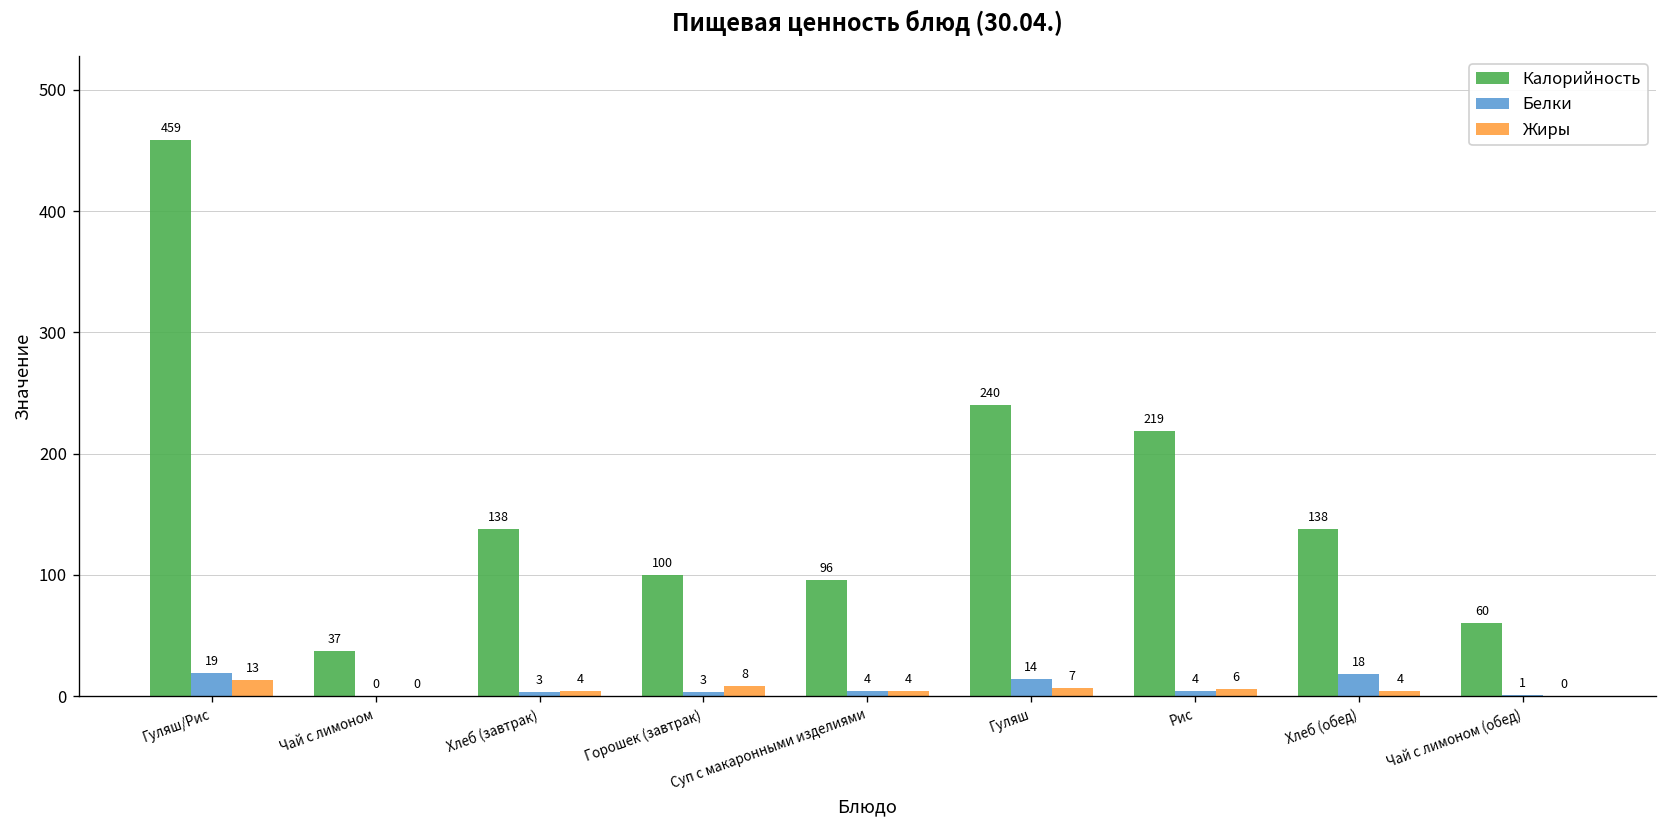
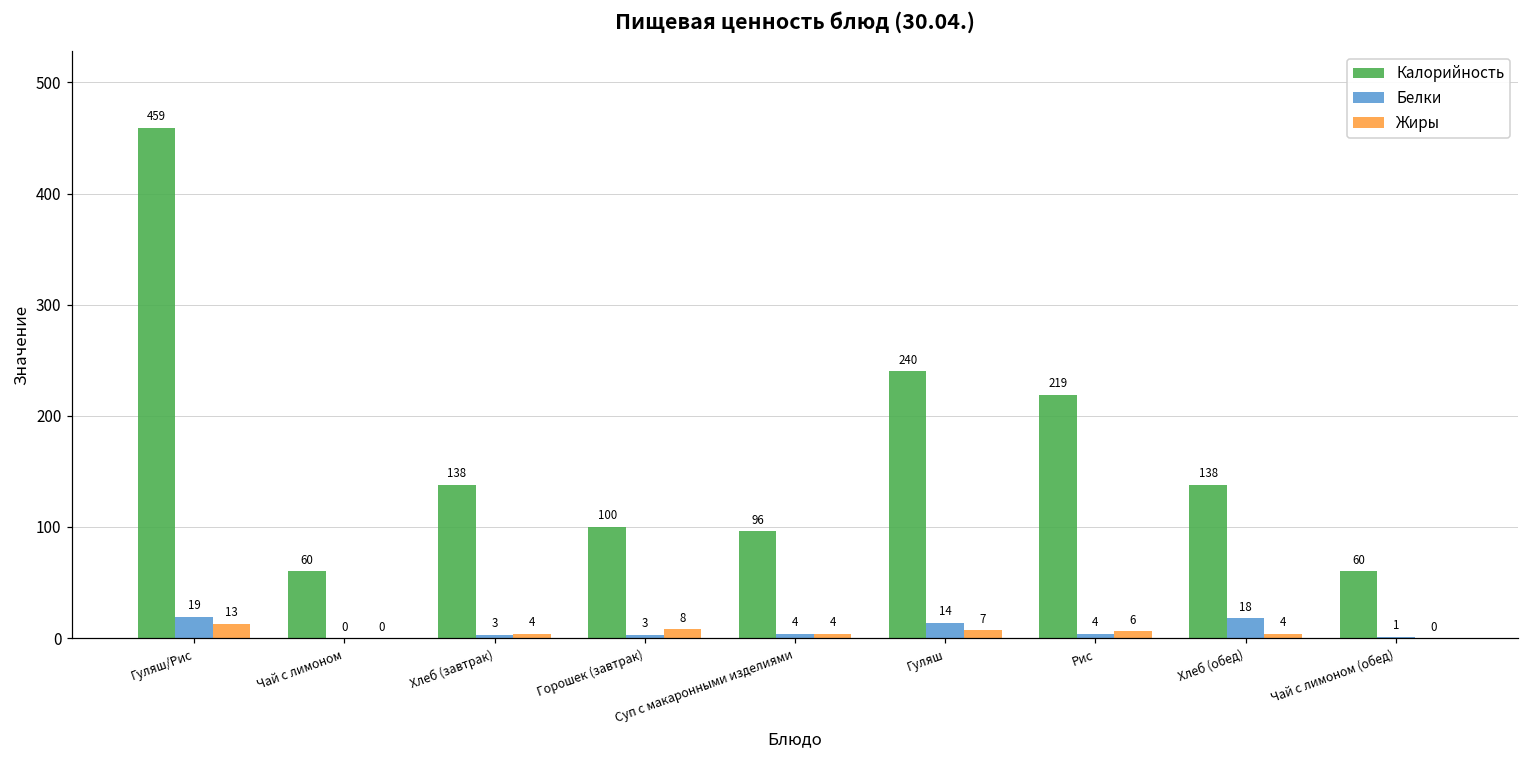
Калорийность, Чай с лимоном: 37 -> 60
